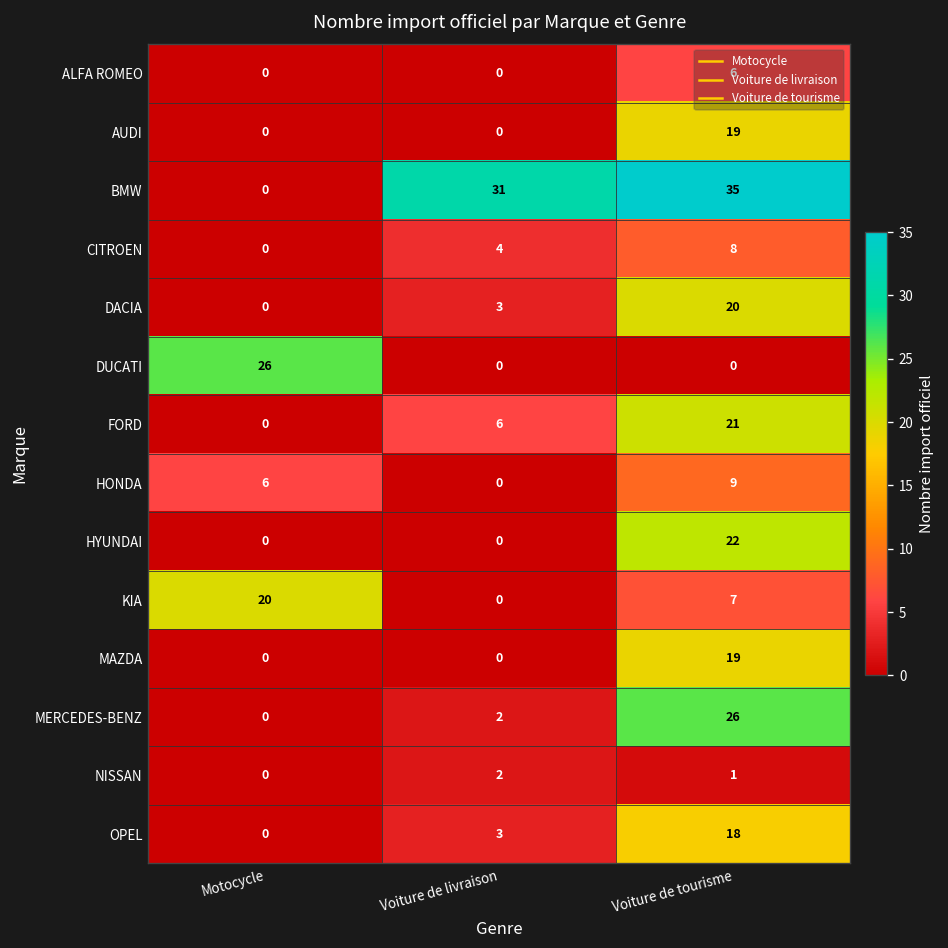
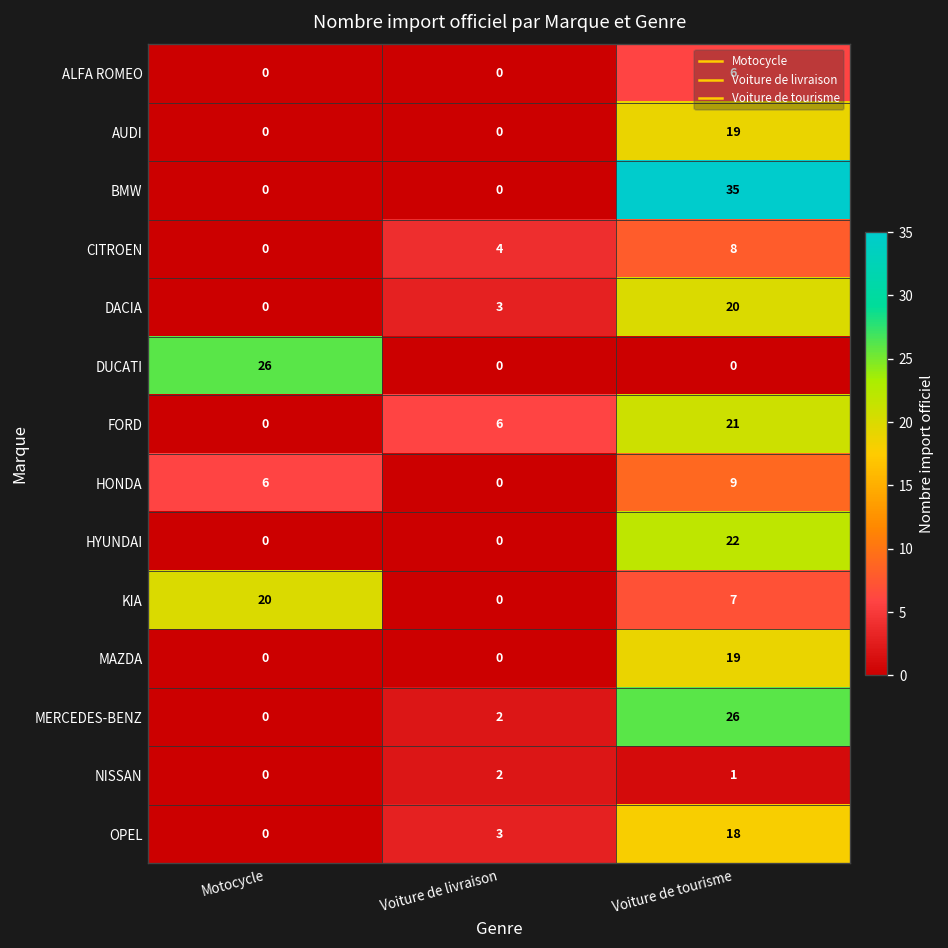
BMW, Voiture de livraison: 31 -> 0
